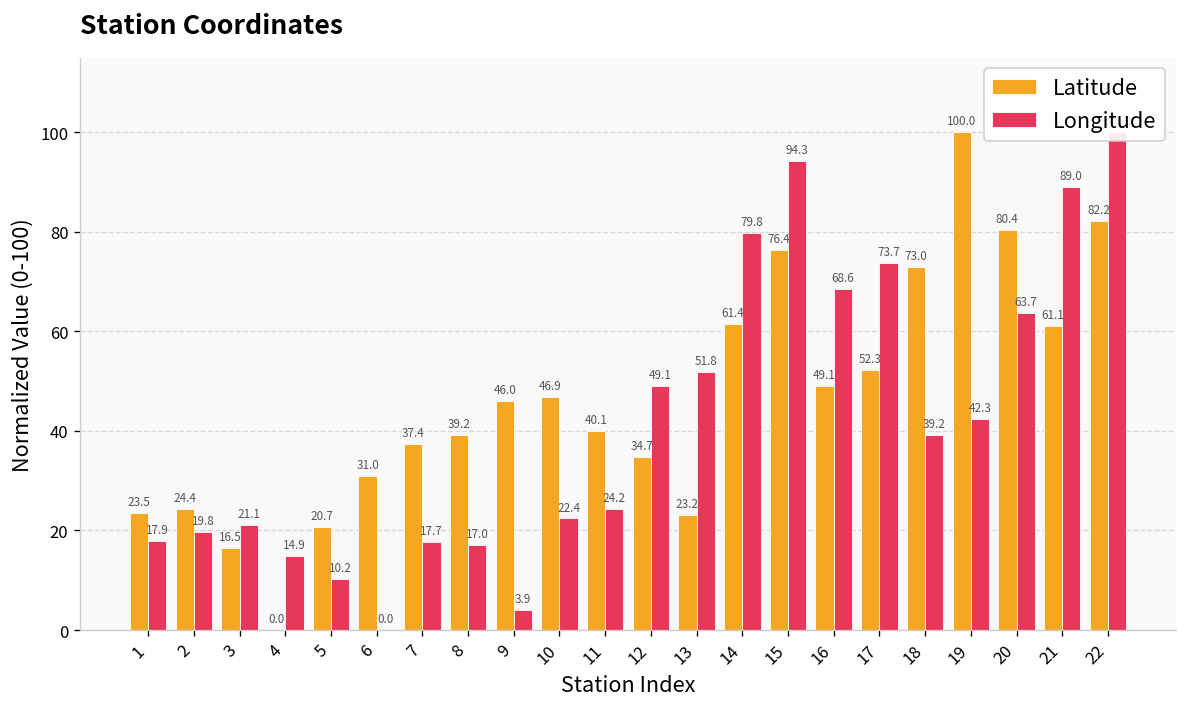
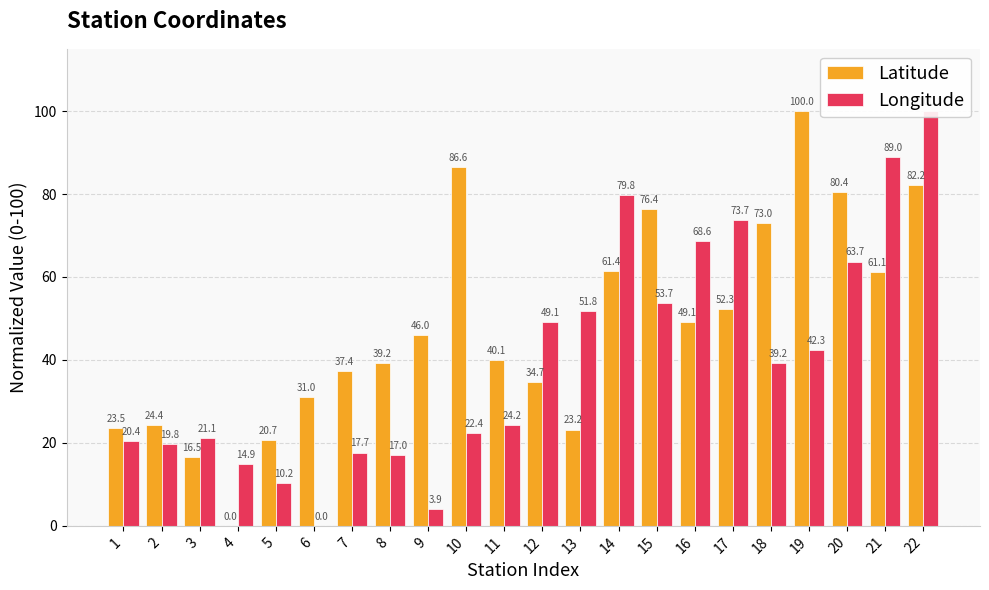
Longitude, 1: 17.9 -> 20.4
Latitude, 10: 46.9 -> 86.6
Longitude, 15: 94.3 -> 53.7
